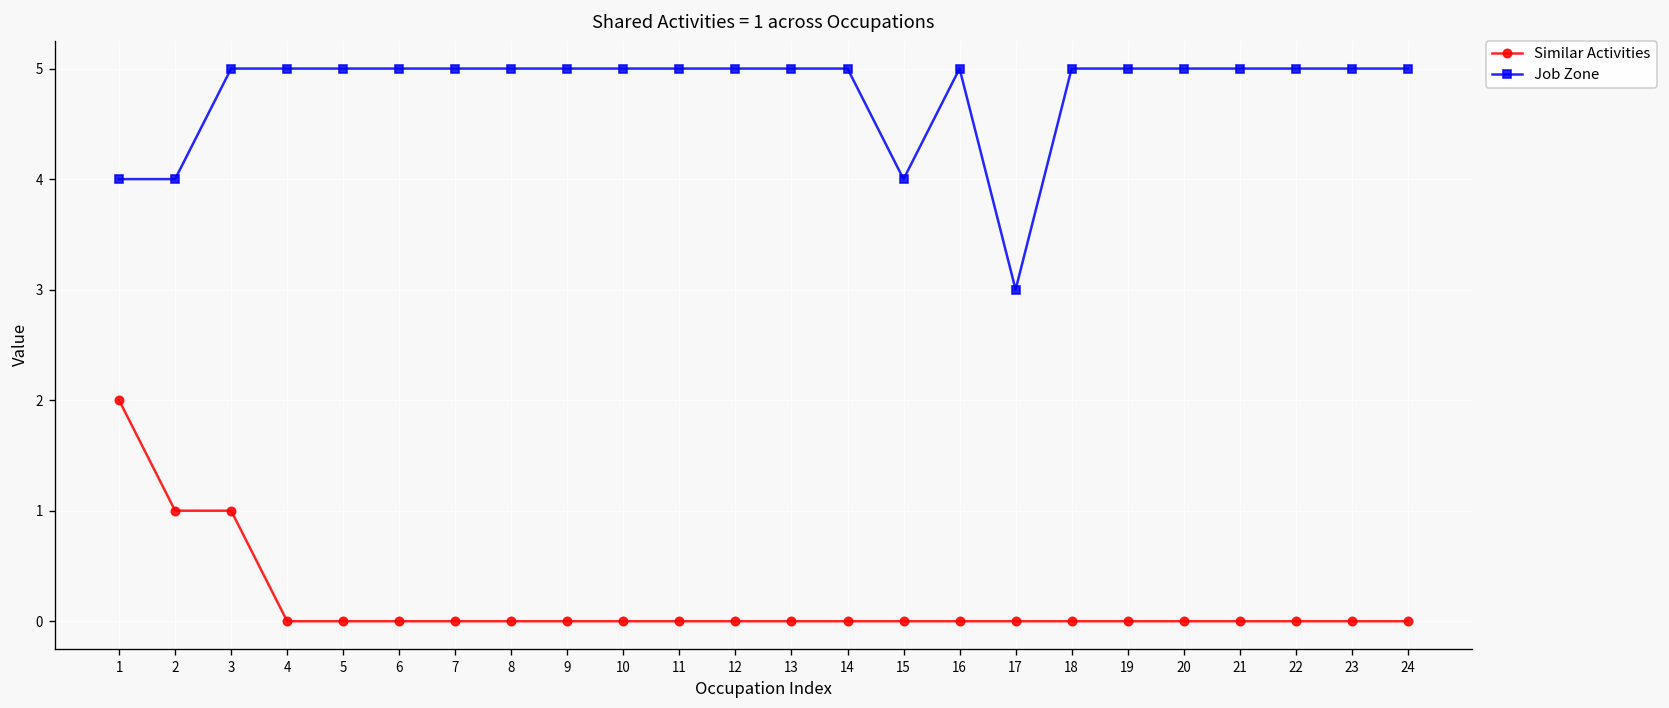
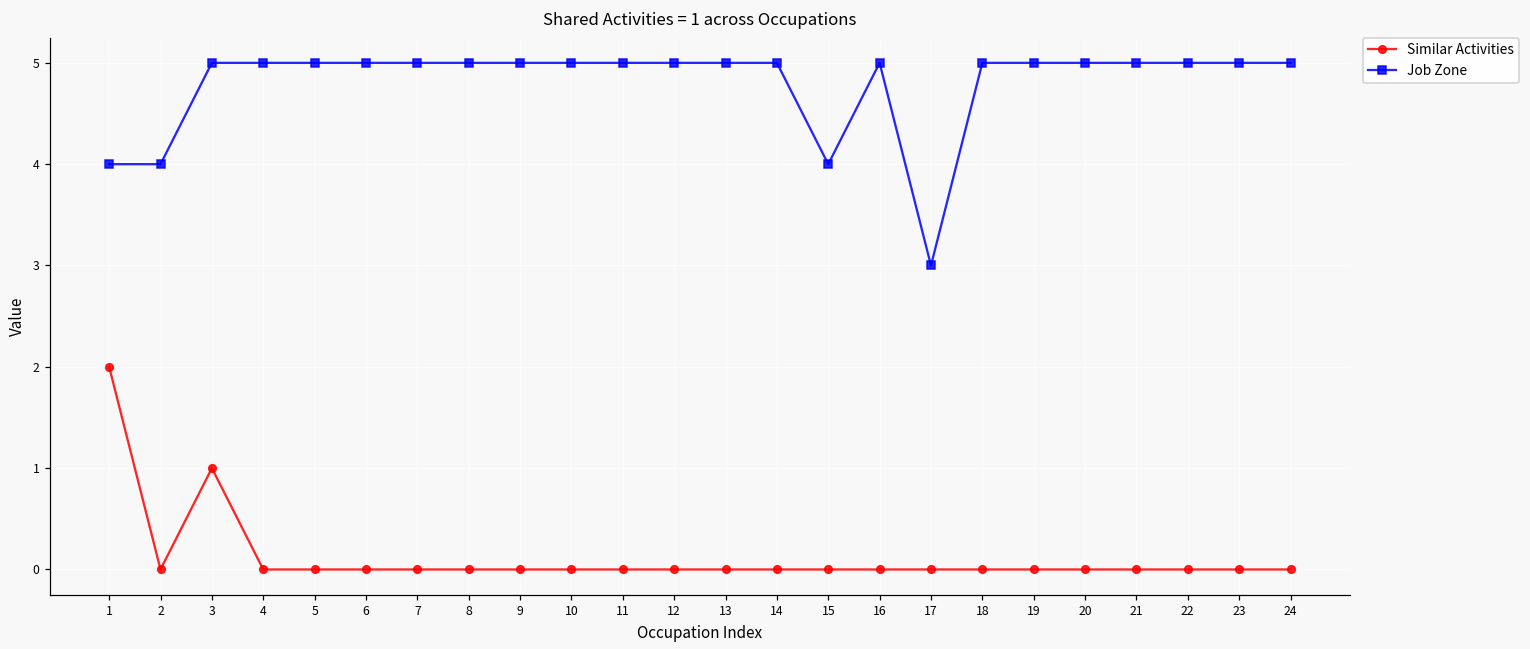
Similar Activities, 2: 1 -> 0
